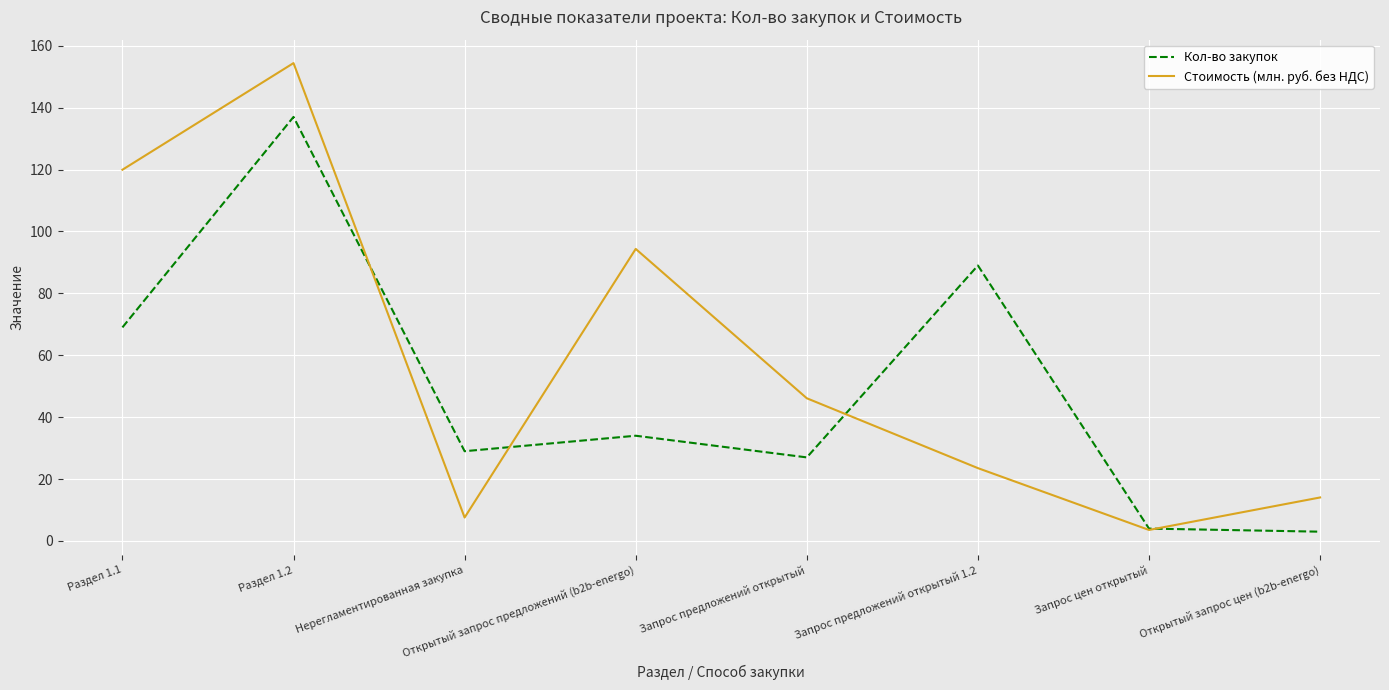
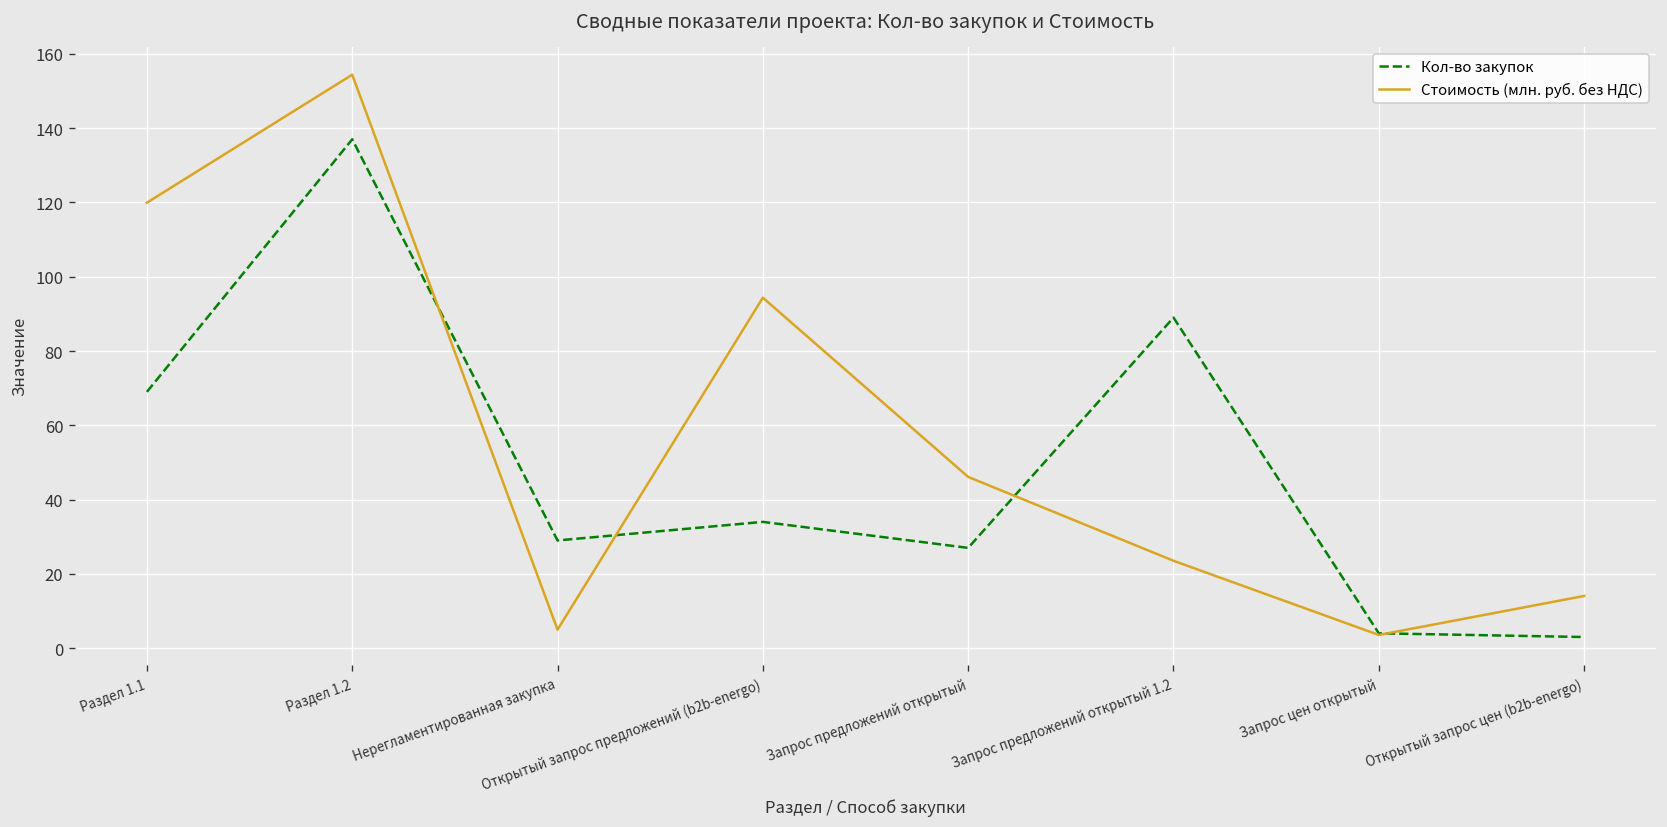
Стоимость (млн. руб. без НДС), Нерегламентированная закупка: 8 -> 5
